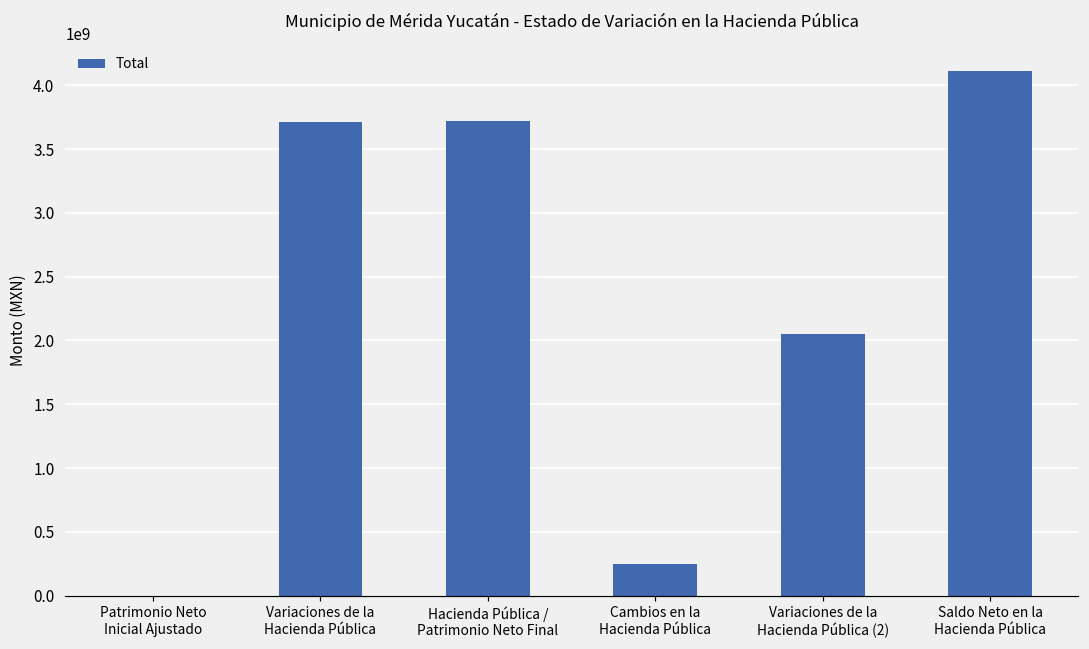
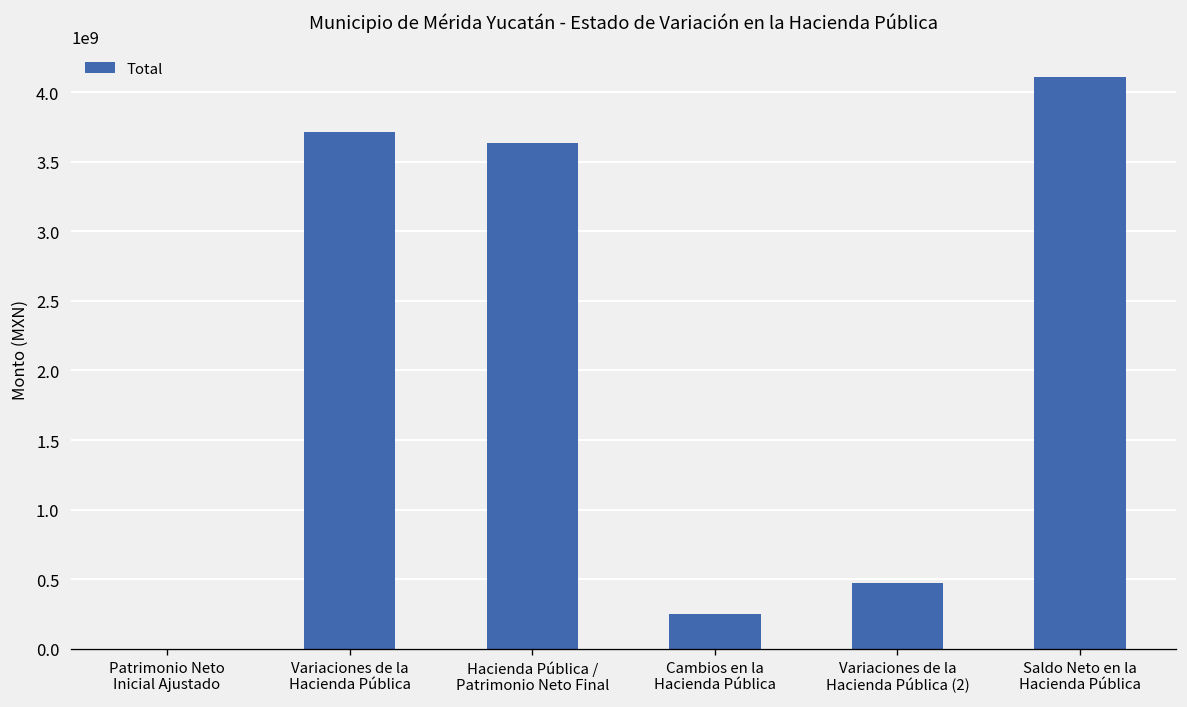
Hacienda Pública / Patrimonio Neto Final: 3720000000 -> 3640000000
Variaciones de la Hacienda Pública (2): 2050000000 -> 470000000
